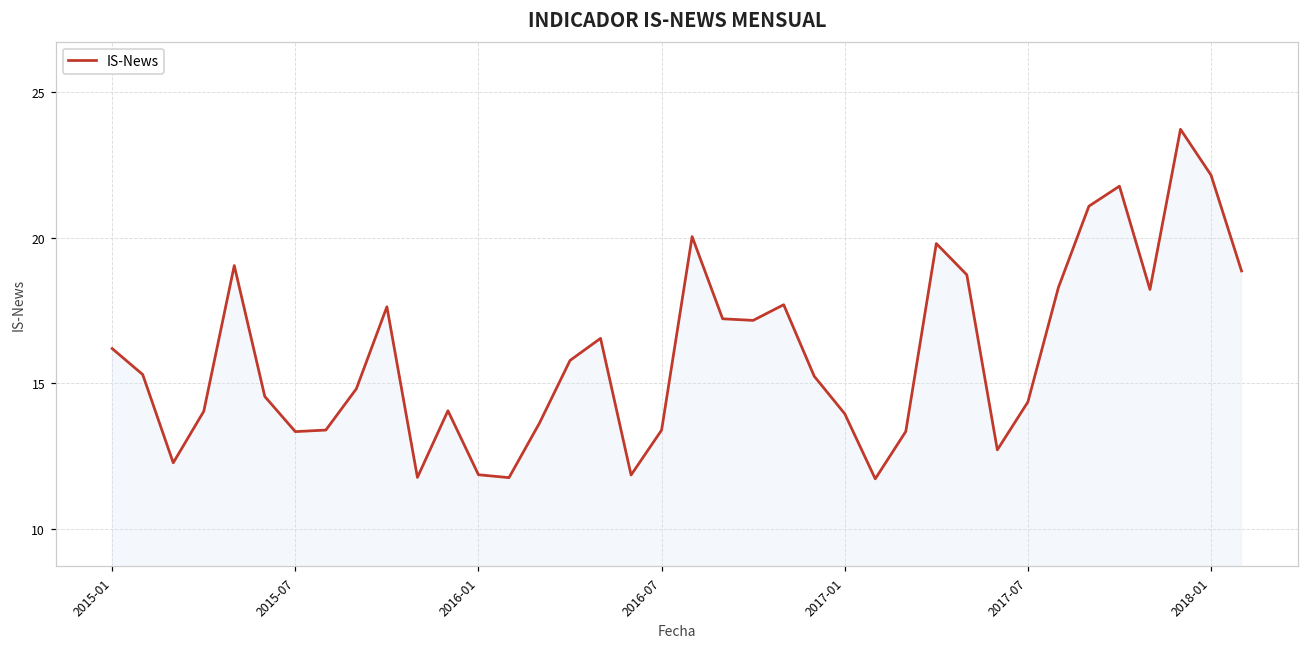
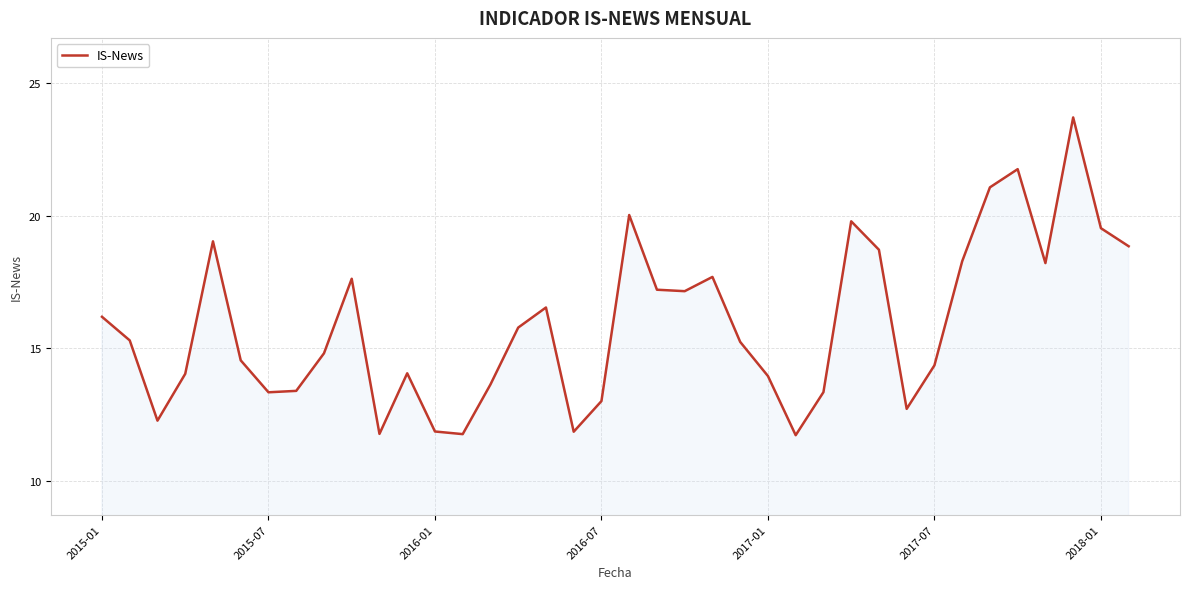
2016-07: 13.4 -> 13.0
2018-01: 22.1 -> 19.5
